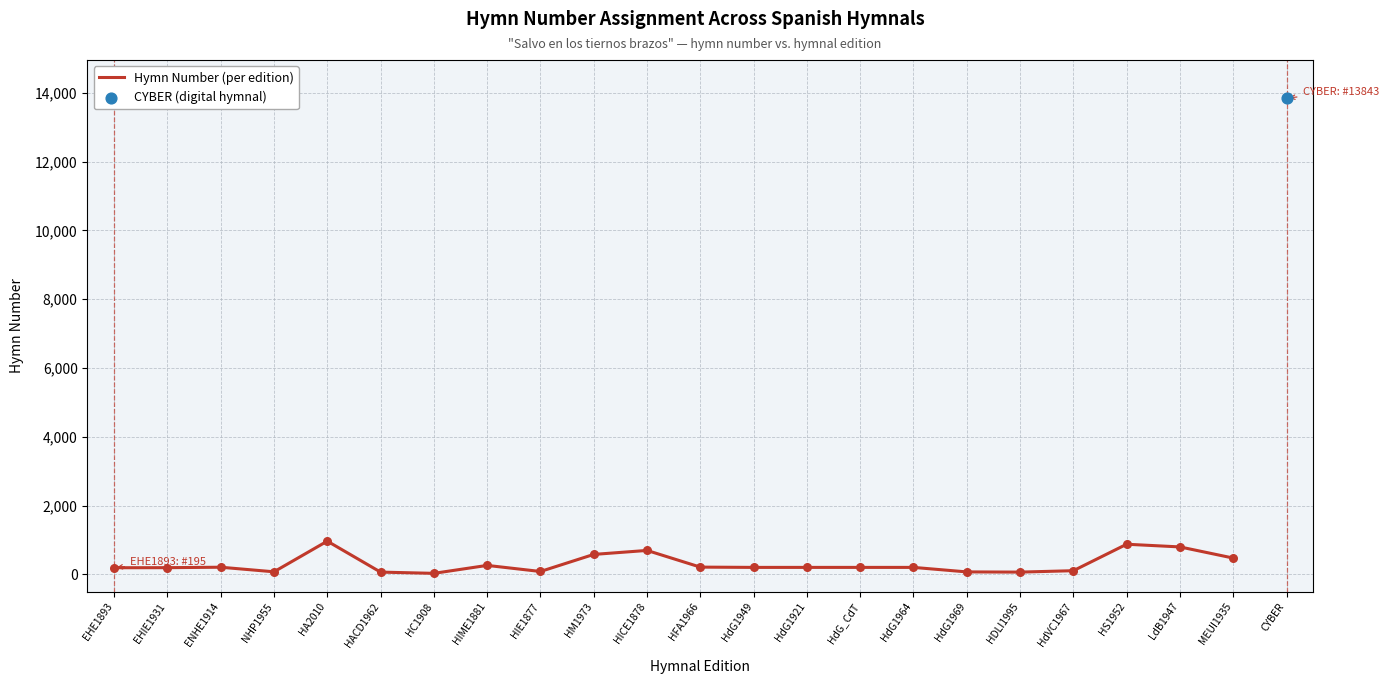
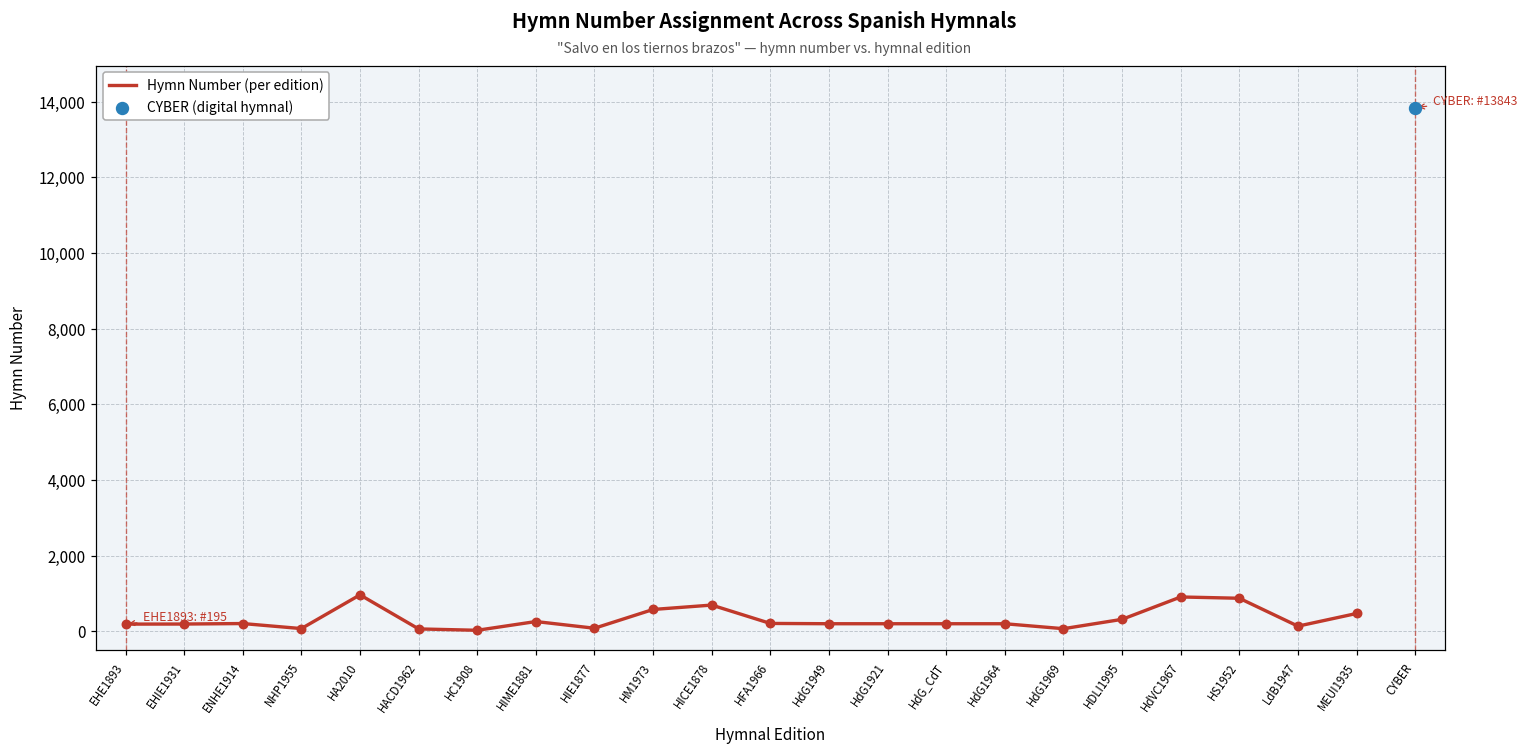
Hymn Number (per edition), HDLI1995: 100 -> 300
Hymn Number (per edition), HdVC1967: 100 -> 900
Hymn Number (per edition), LdB1947: 800 -> 100
